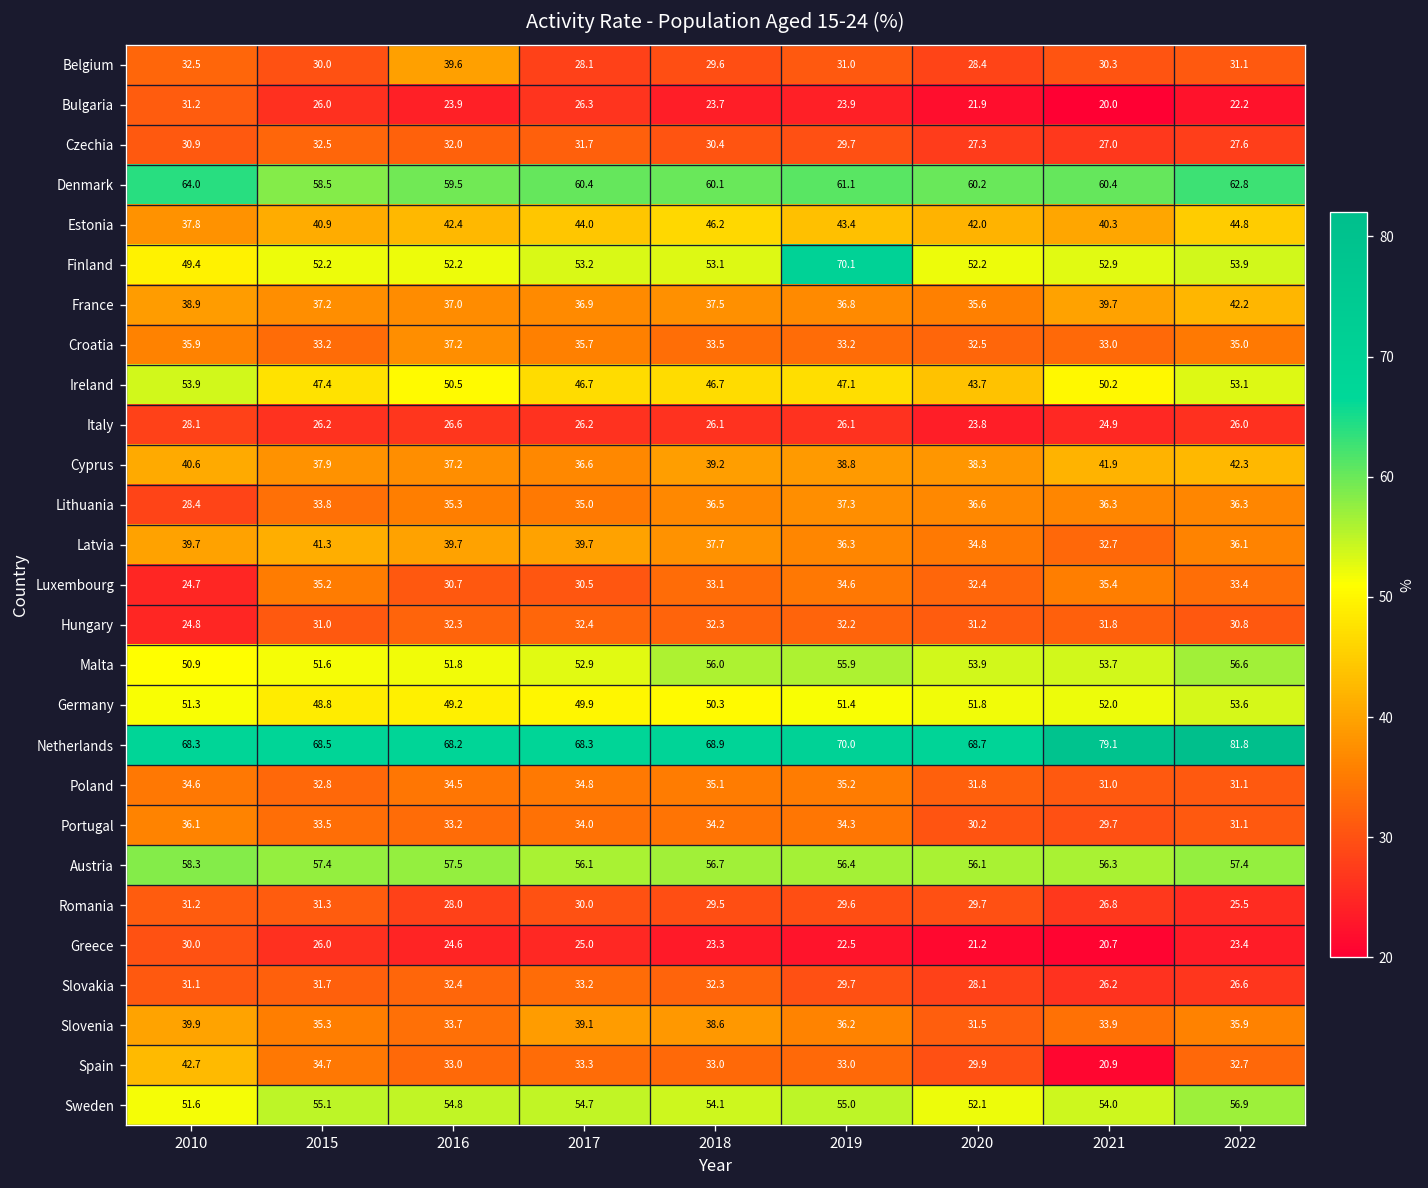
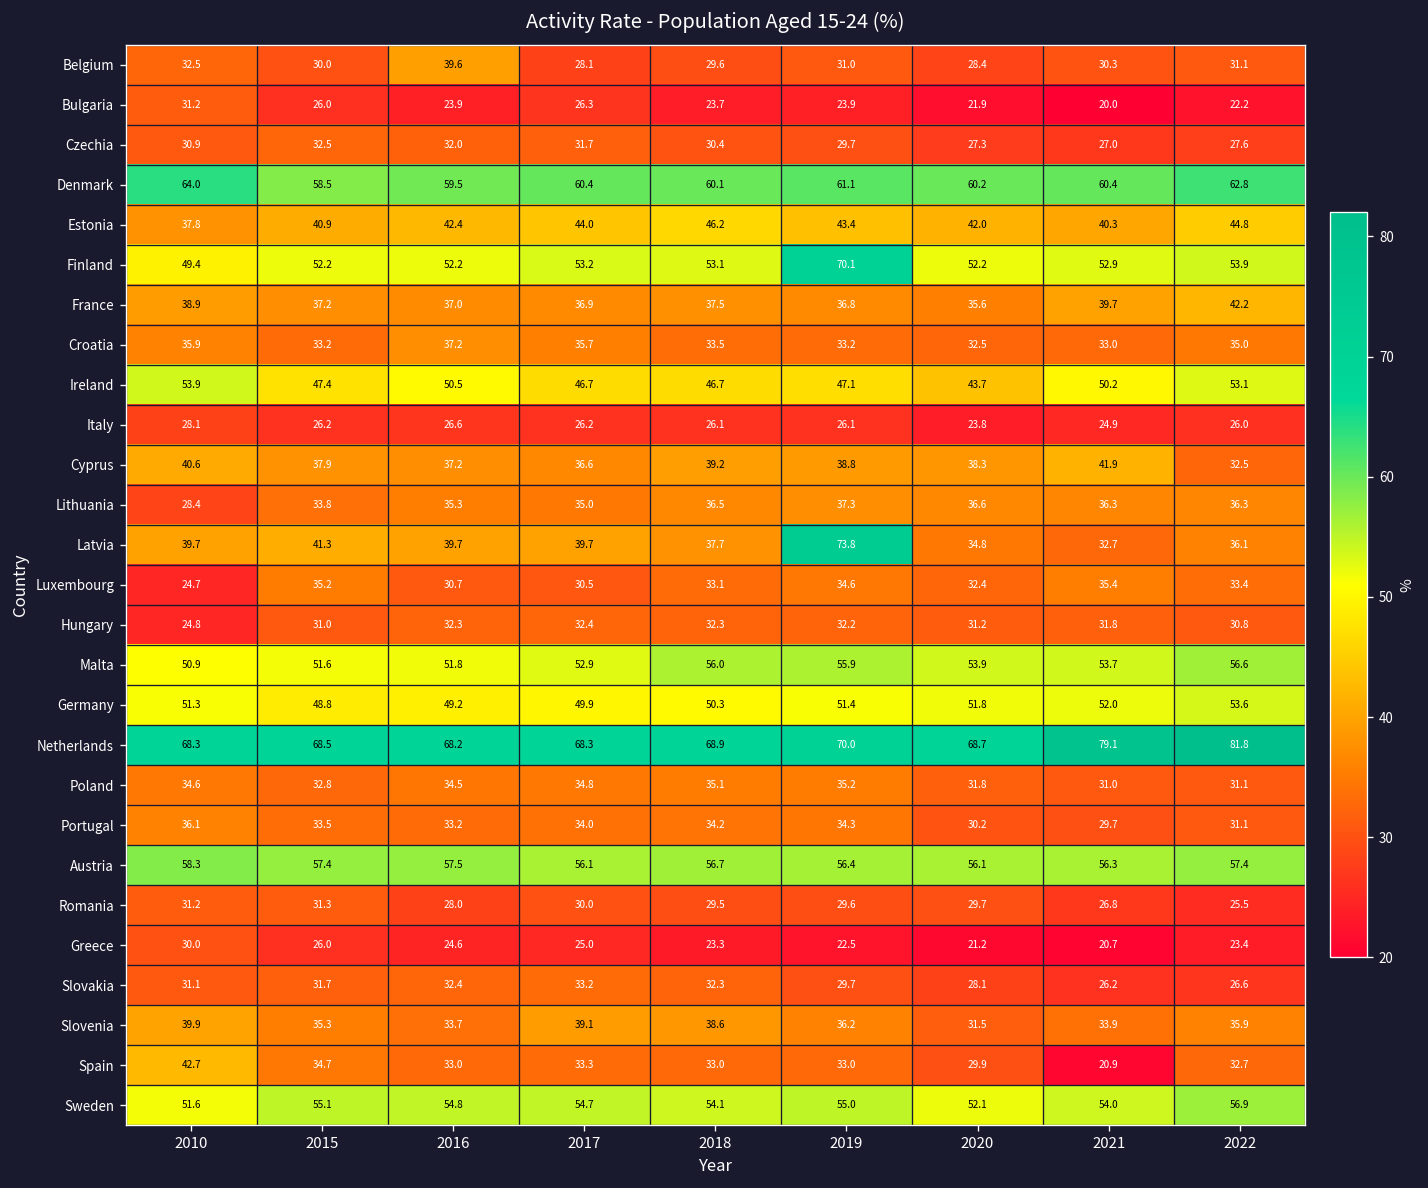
Cyprus, 2022: 42.3 -> 32.5
Latvia, 2019: 36.3 -> 73.8
